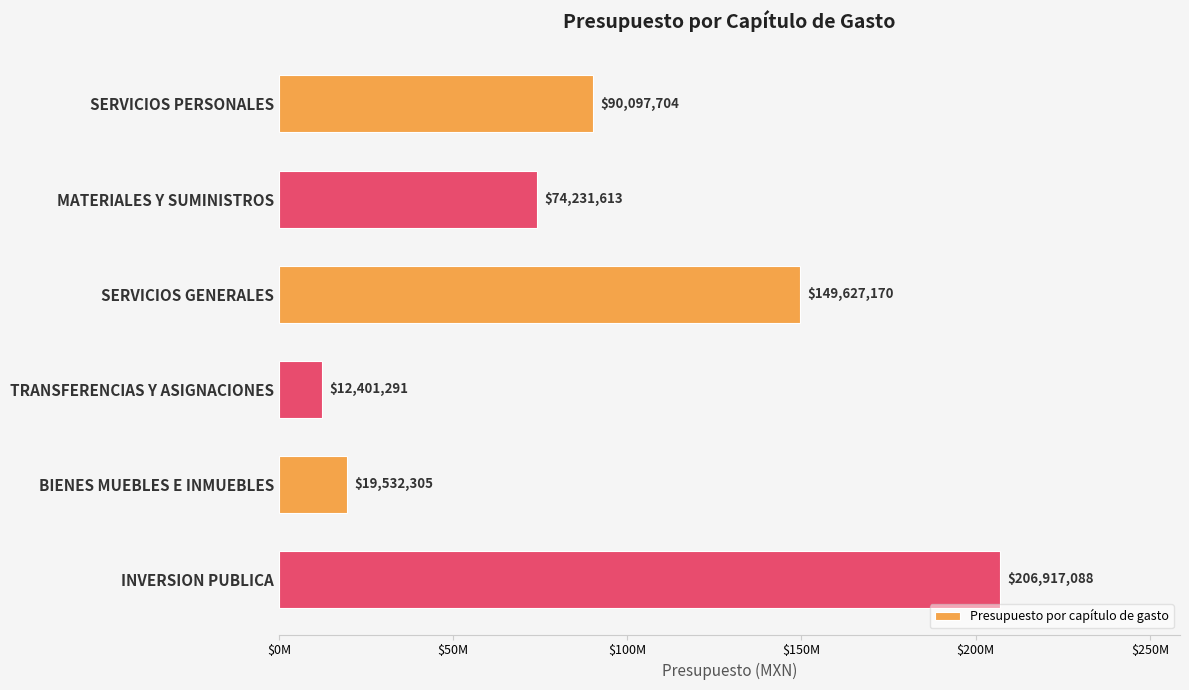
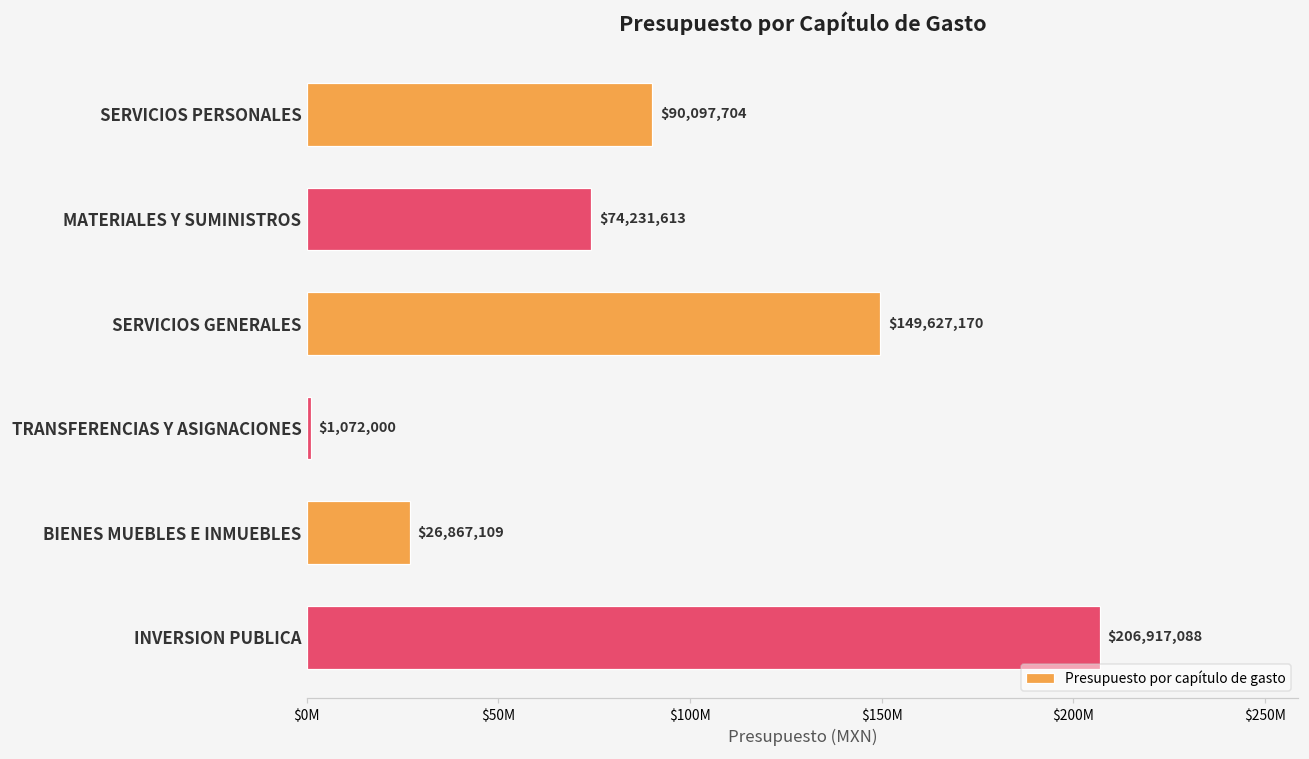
TRANSFERENCIAS Y ASIGNACIONES: $12,401,291 -> $1,072,000
BIENES MUEBLES E INMUEBLES: $19,532,305 -> $26,867,109
